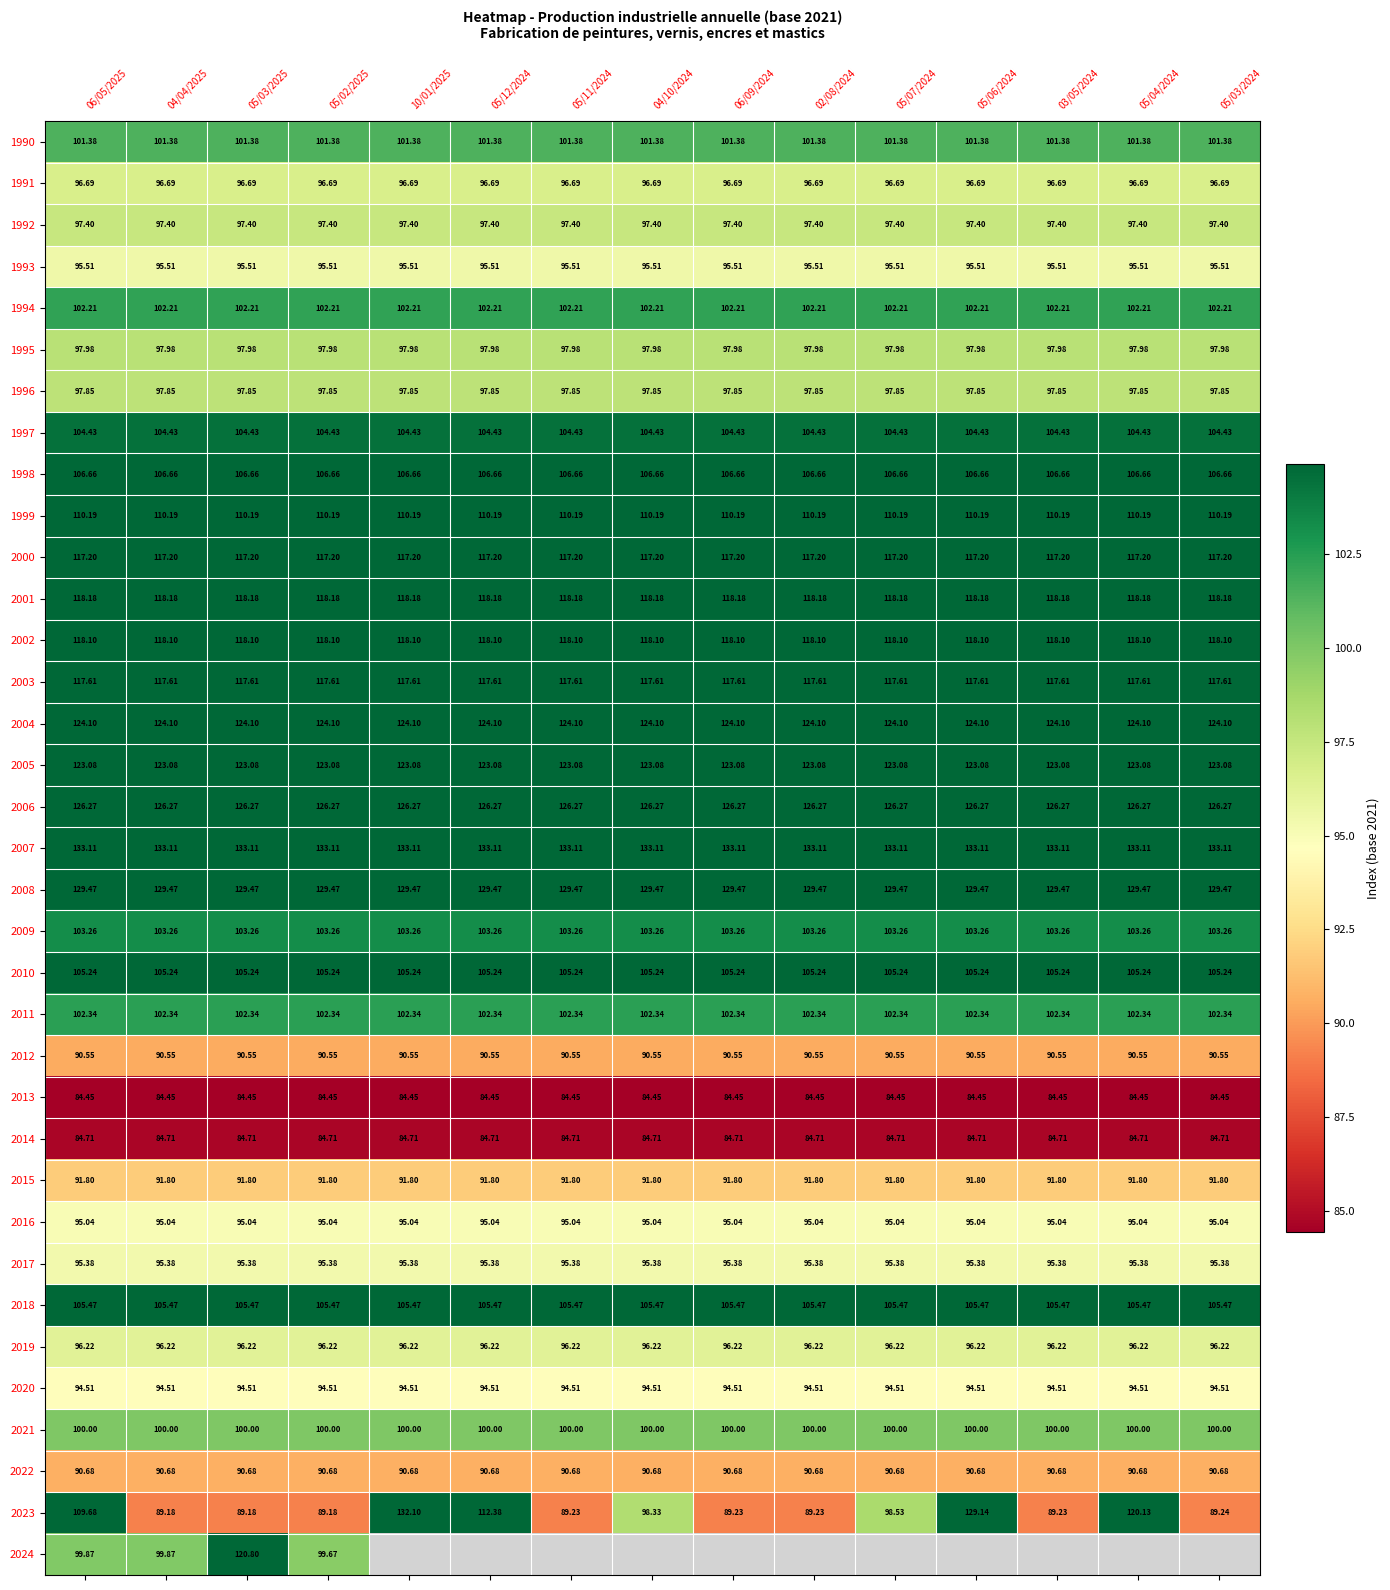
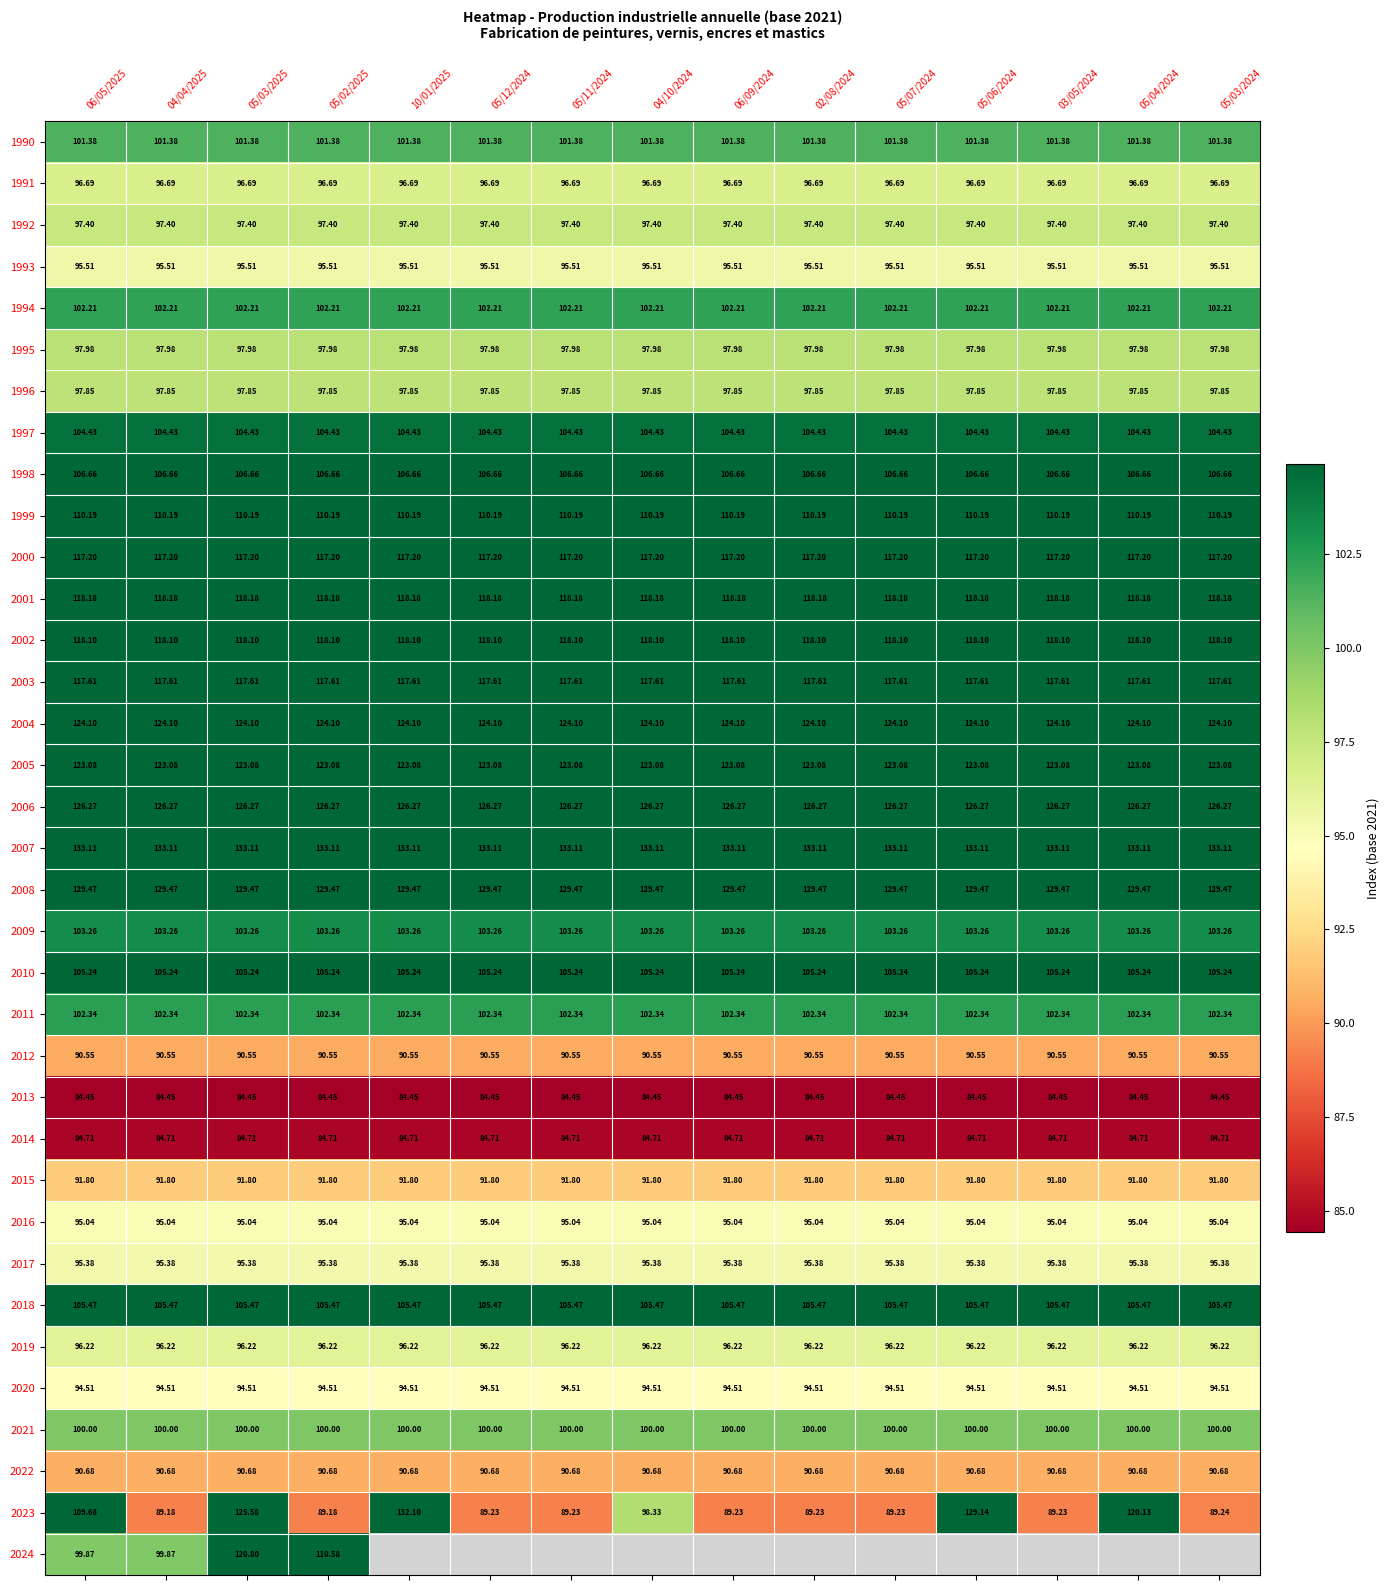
2023, 05/03/2025: 89.18 -> 125.58
2023, 05/12/2024: 112.38 -> 89.23
2023, 05/07/2024: 98.53 -> 89.23
2024, 05/02/2025: 99.67 -> 110.58
